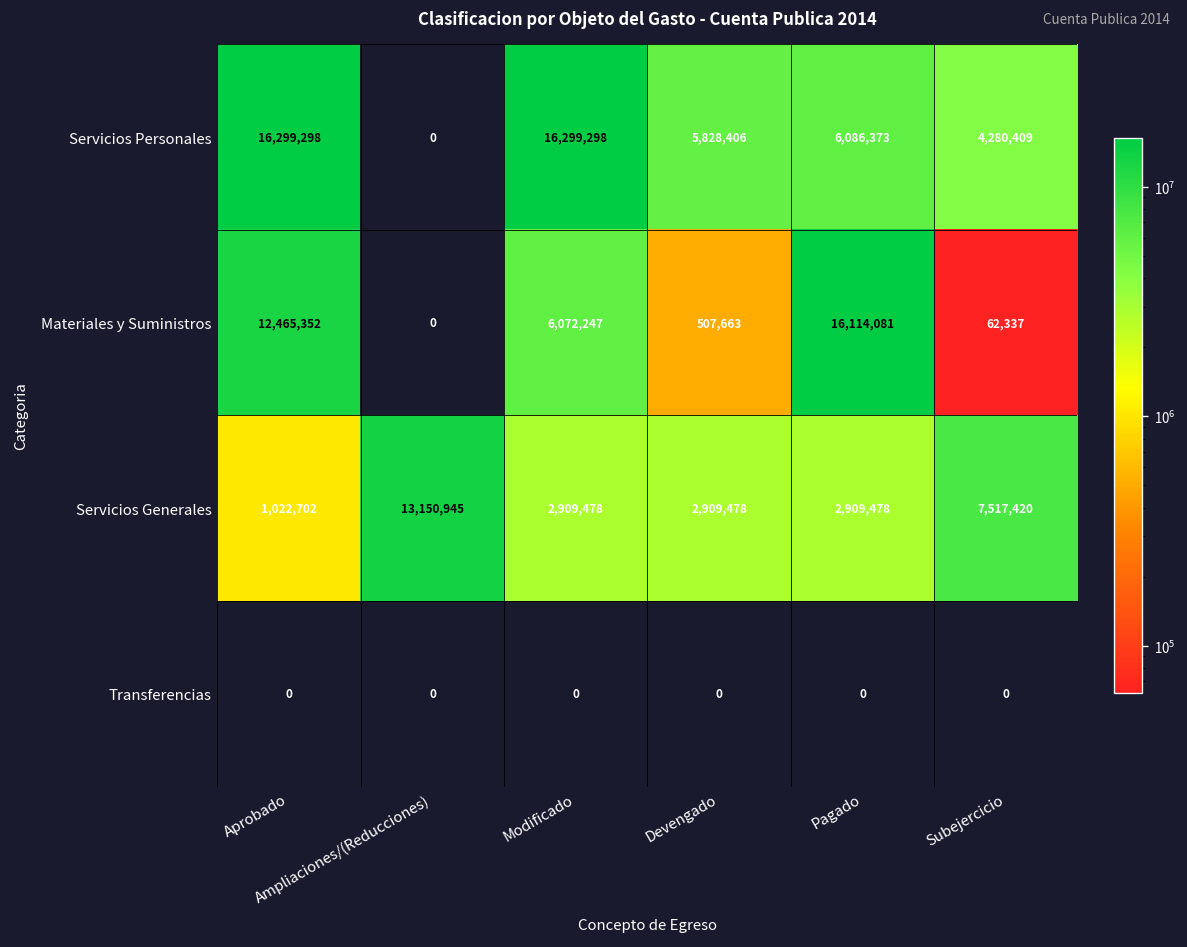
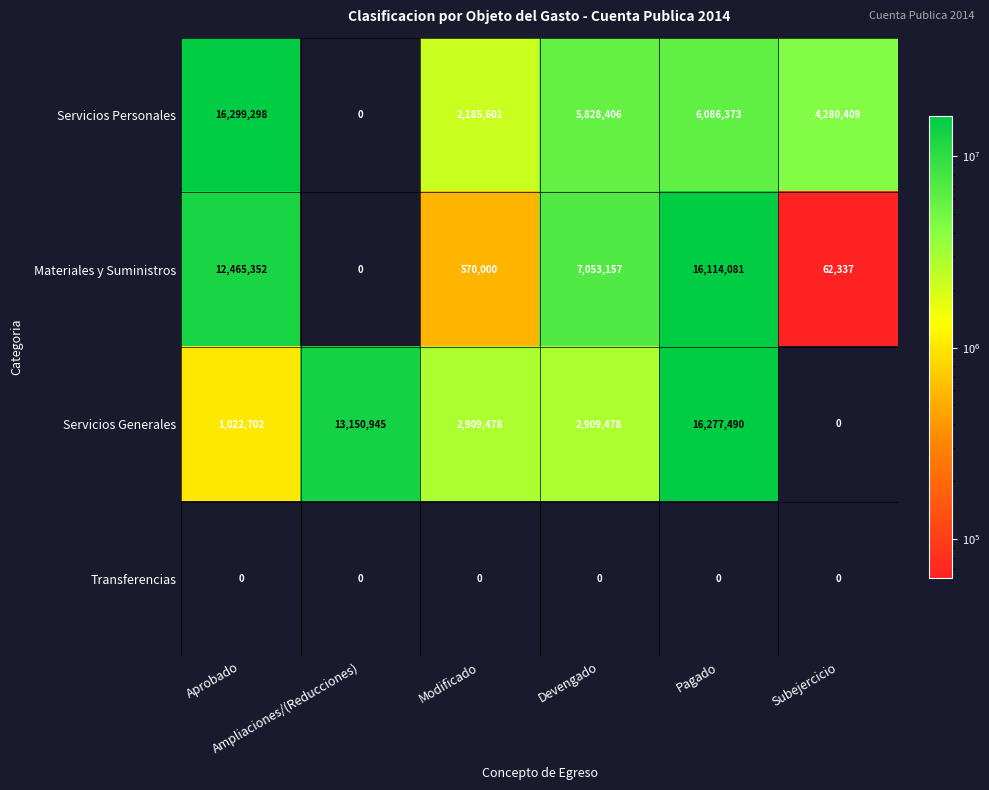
Servicios Personales, Modificado: 16,299,298 -> 2,185,601
Materiales y Suministros, Modificado: 6,072,247 -> 570,000
Materiales y Suministros, Devengado: 507,663 -> 7,053,157
Servicios Generales, Pagado: 2,909,478 -> 16,277,490
Servicios Generales, Subejercicio: 7,517,420 -> 0
